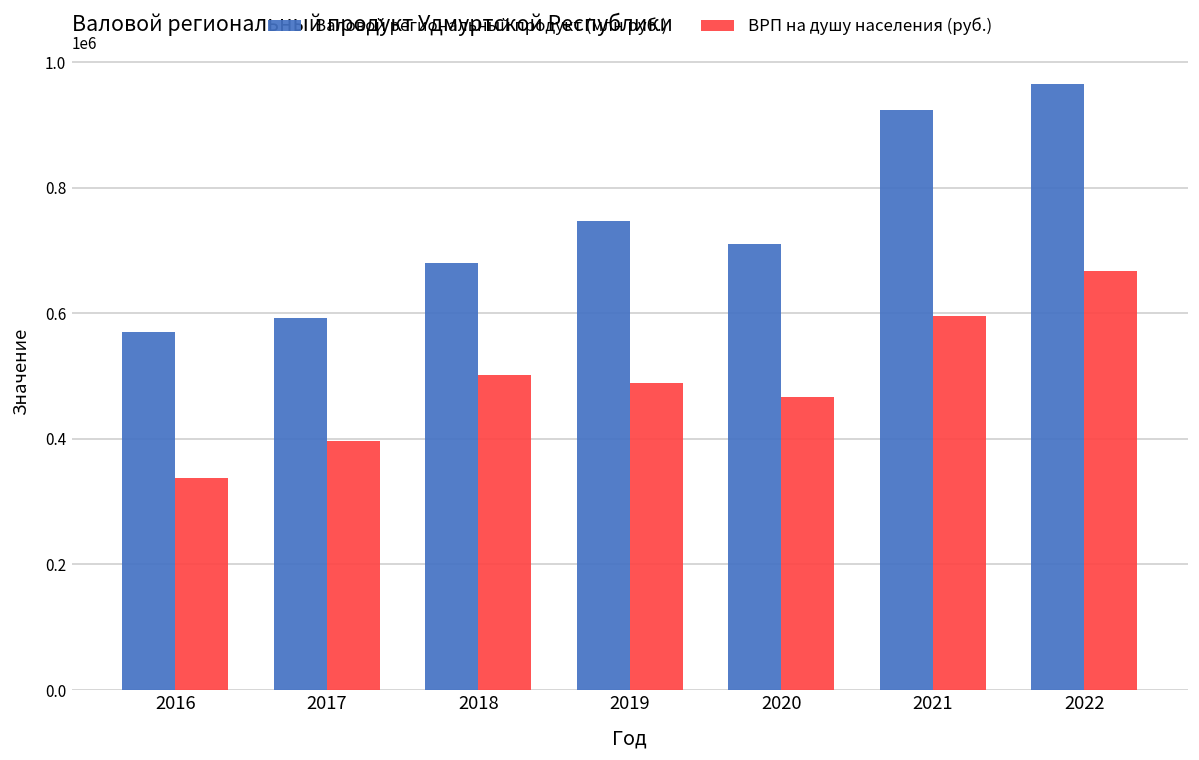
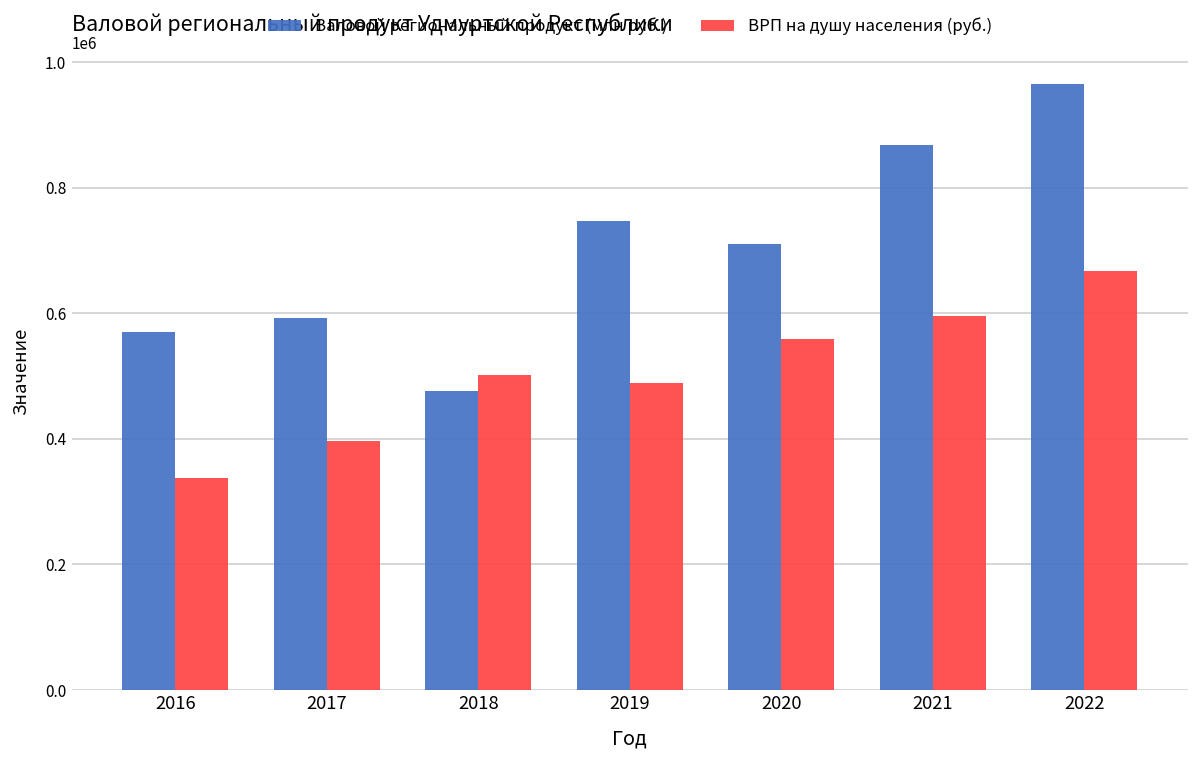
Валовой региональный продукт (млн руб.), 2018: 680000 -> 480000
ВРП на душу населения (руб.), 2020: 470000 -> 560000
Валовой региональный продукт (млн руб.), 2021: 920000 -> 870000
